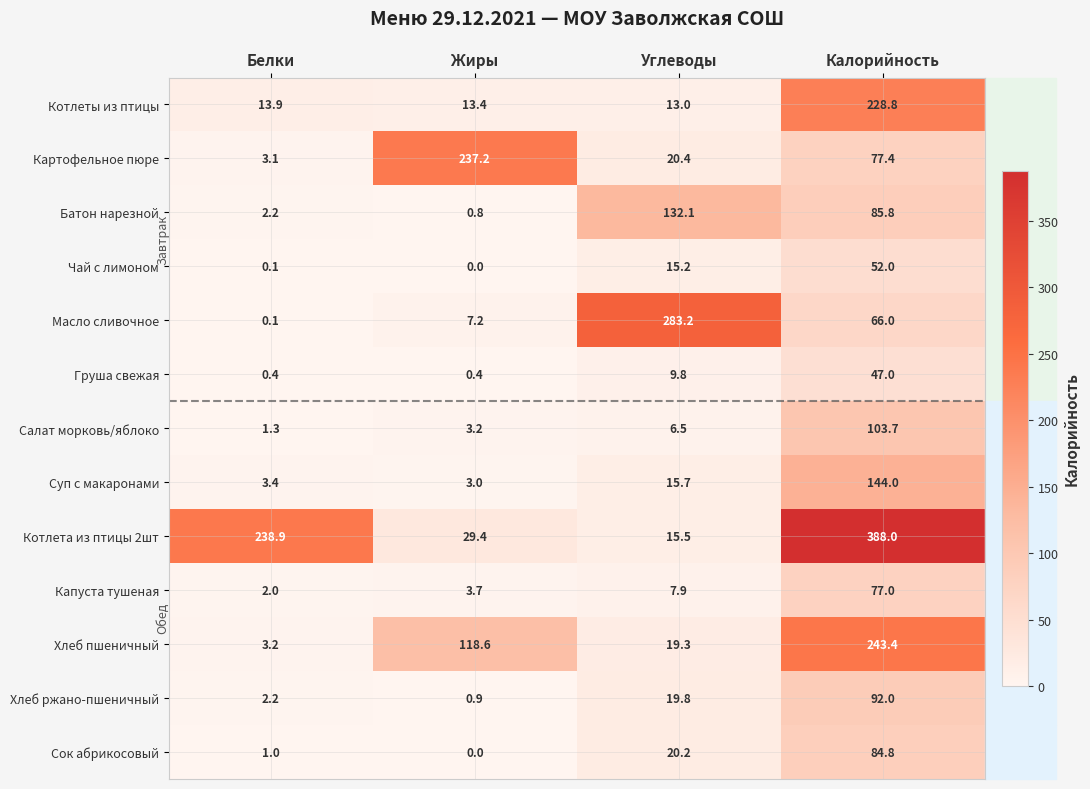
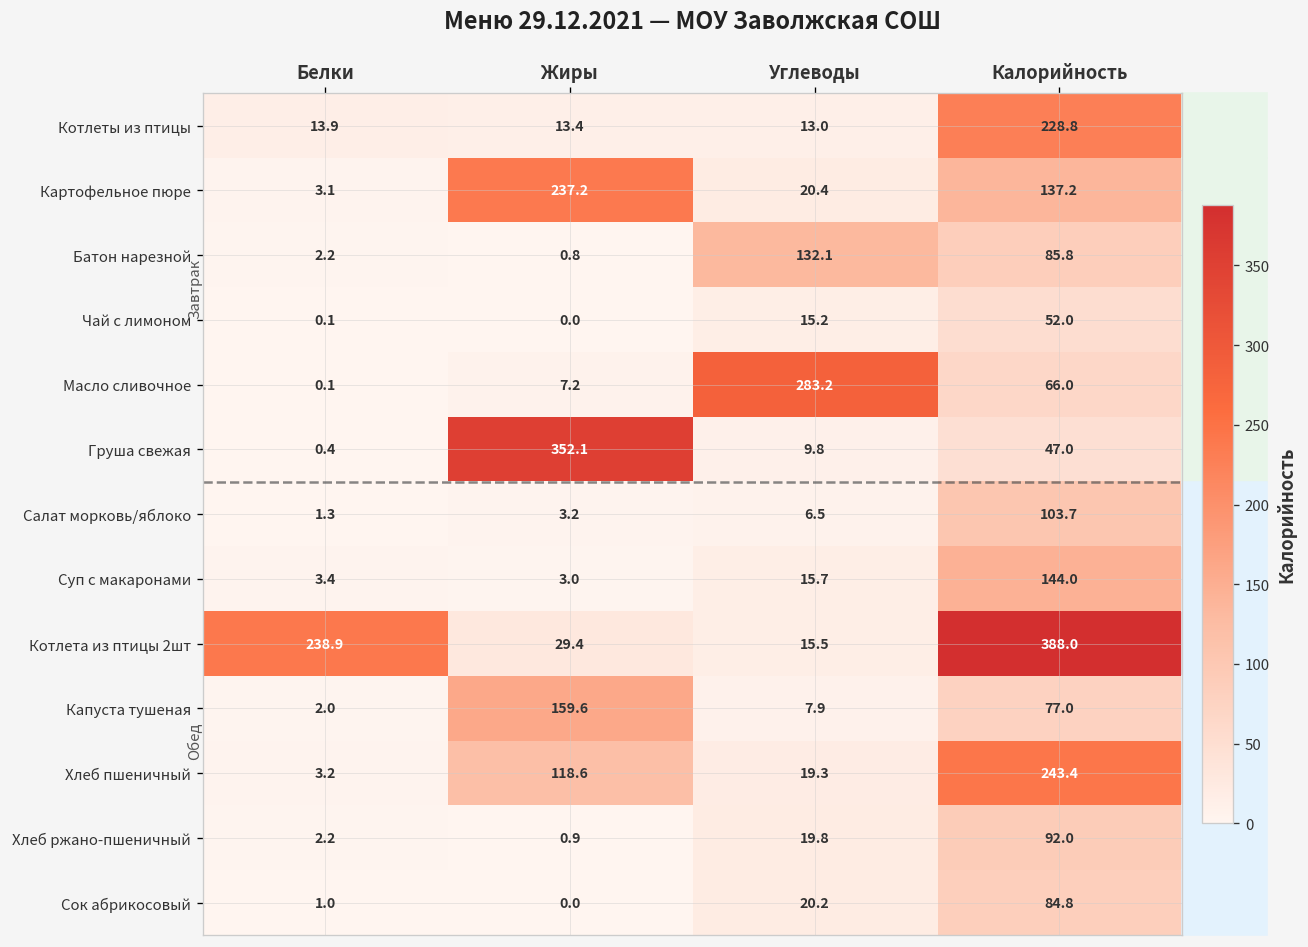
Картофельное пюре, Калорийность: 77.4 -> 137.2
Груша свежая, Жиры: 0.4 -> 352.1
Капуста тушеная, Жиры: 3.7 -> 159.6
